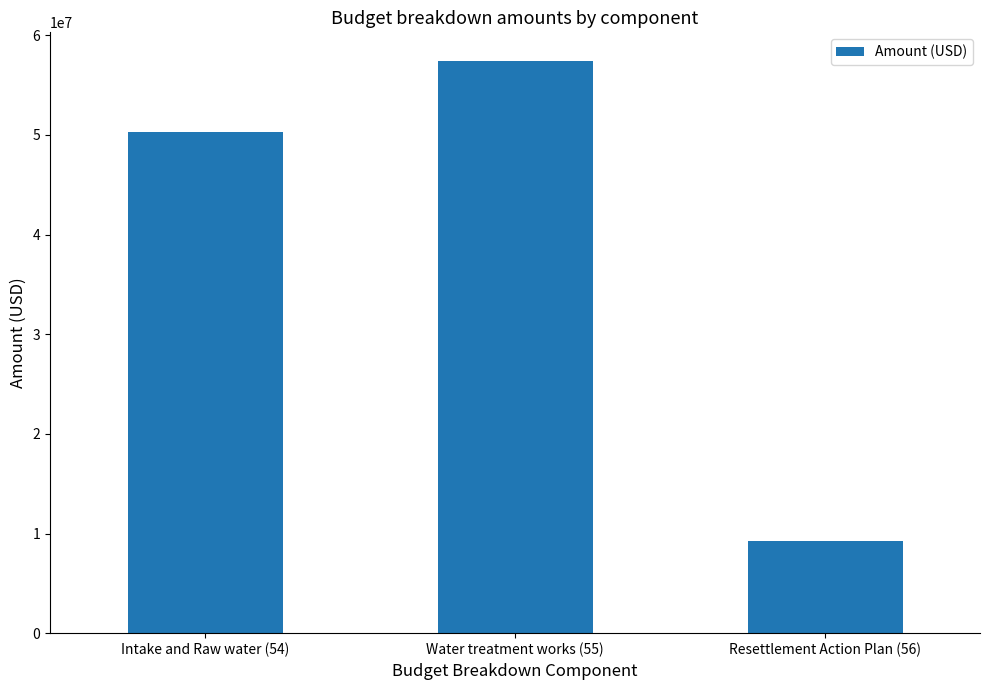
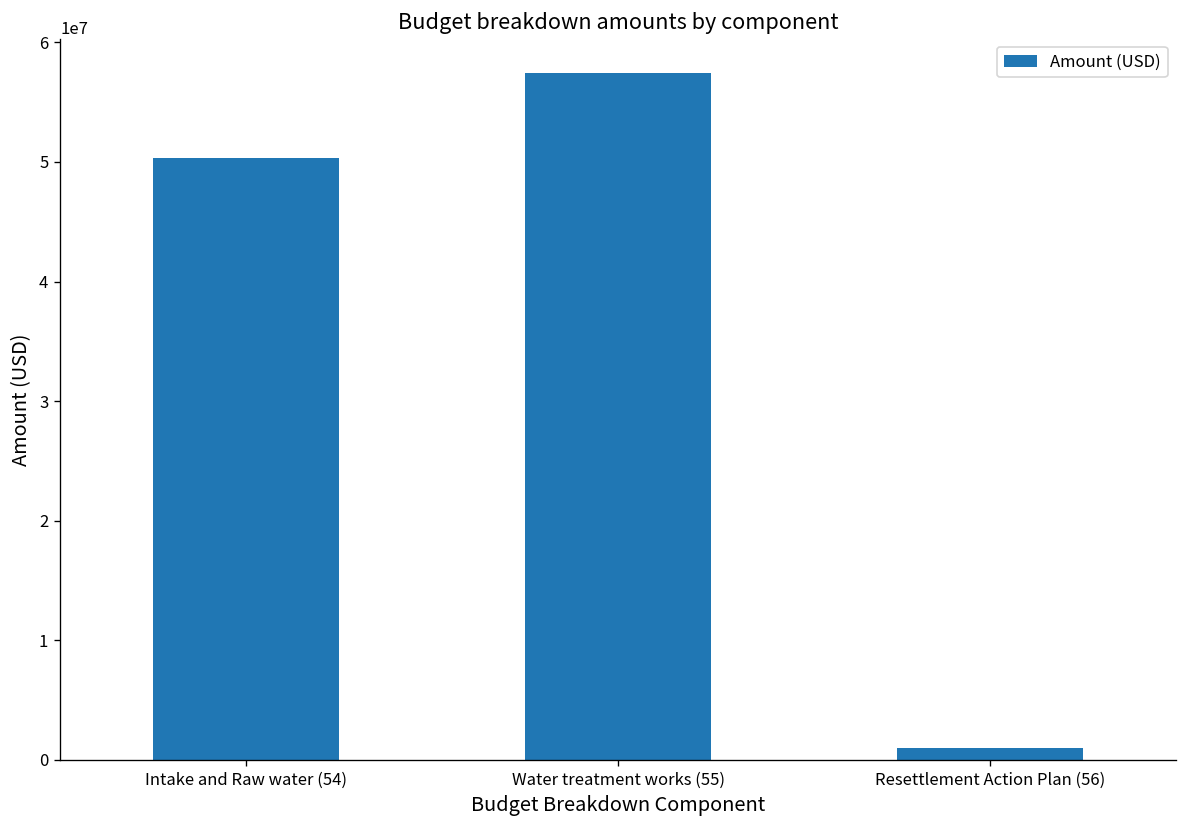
Resettlement Action Plan (56): 9000000 -> 1000000
